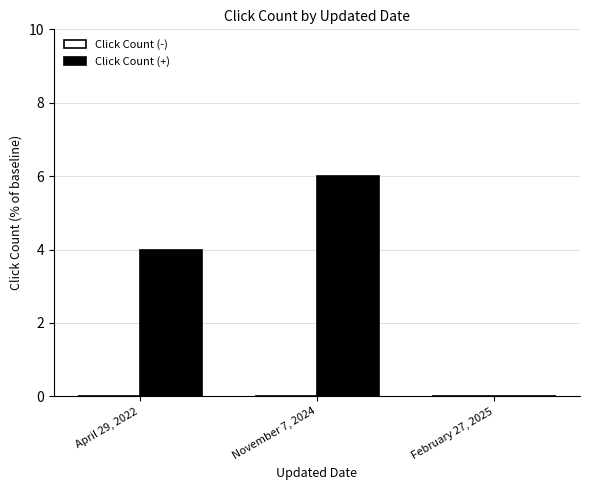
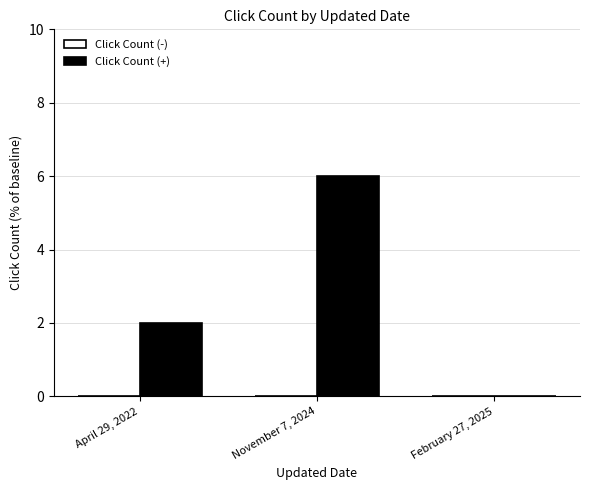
Click Count (+), April 29, 2022: 4 -> 2
